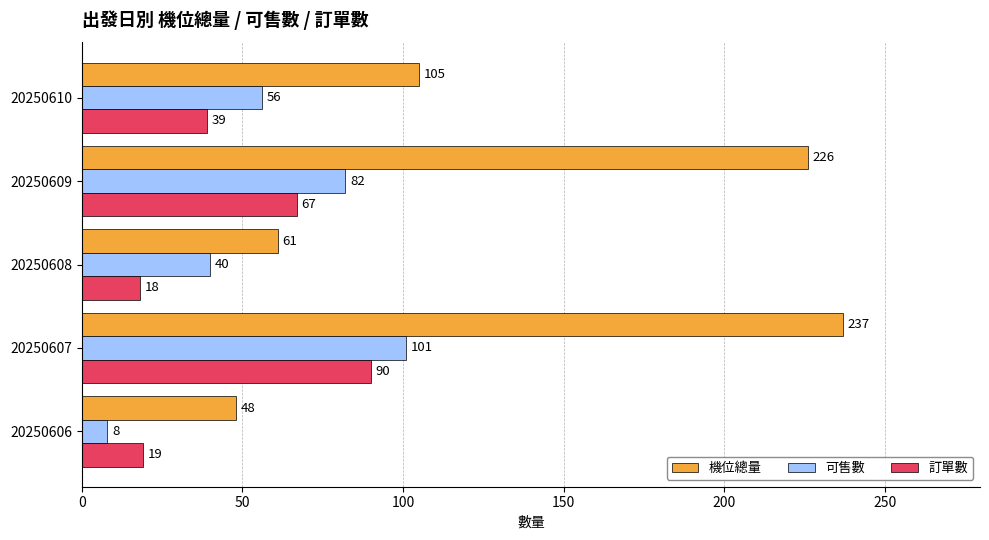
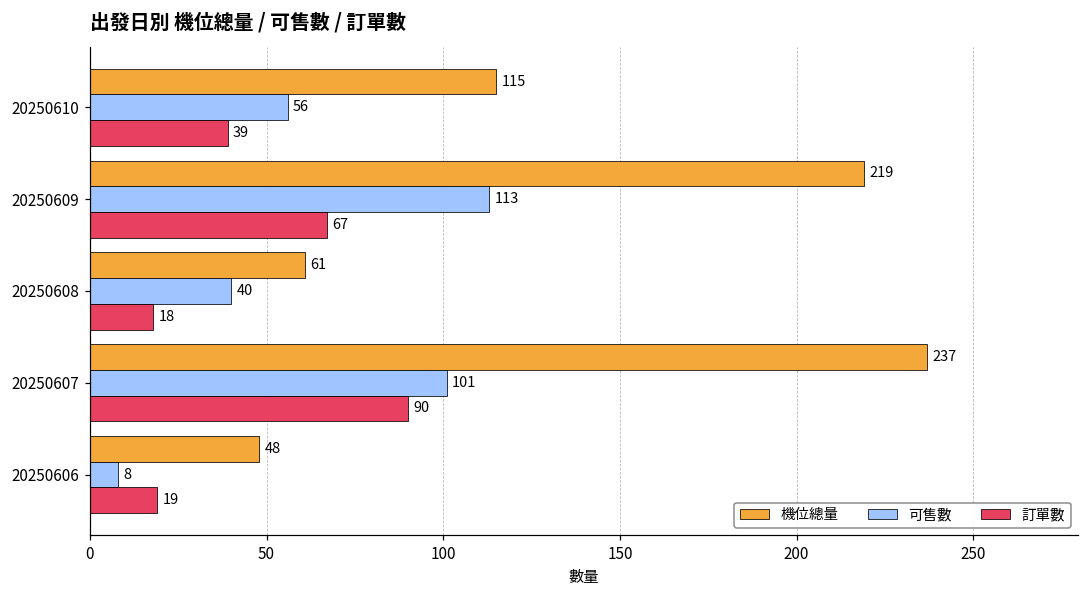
機位總量, 20250610: 105 -> 115
機位總量, 20250609: 226 -> 219
可售數, 20250609: 82 -> 113
